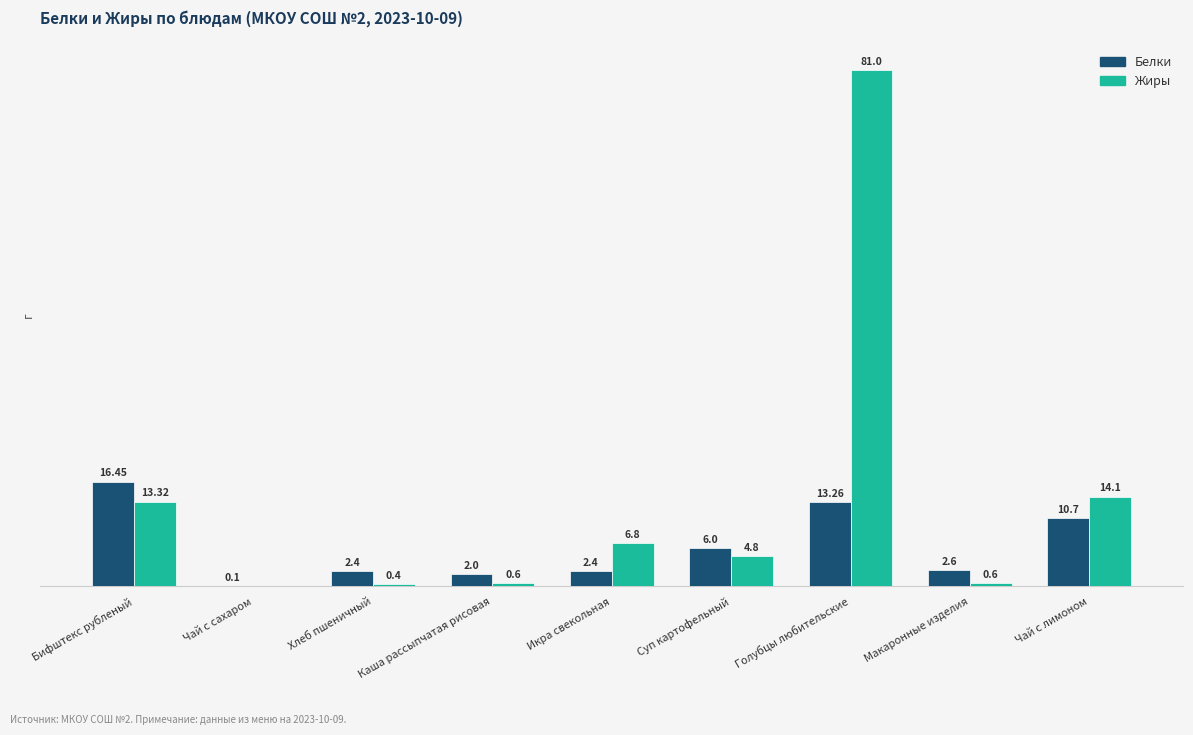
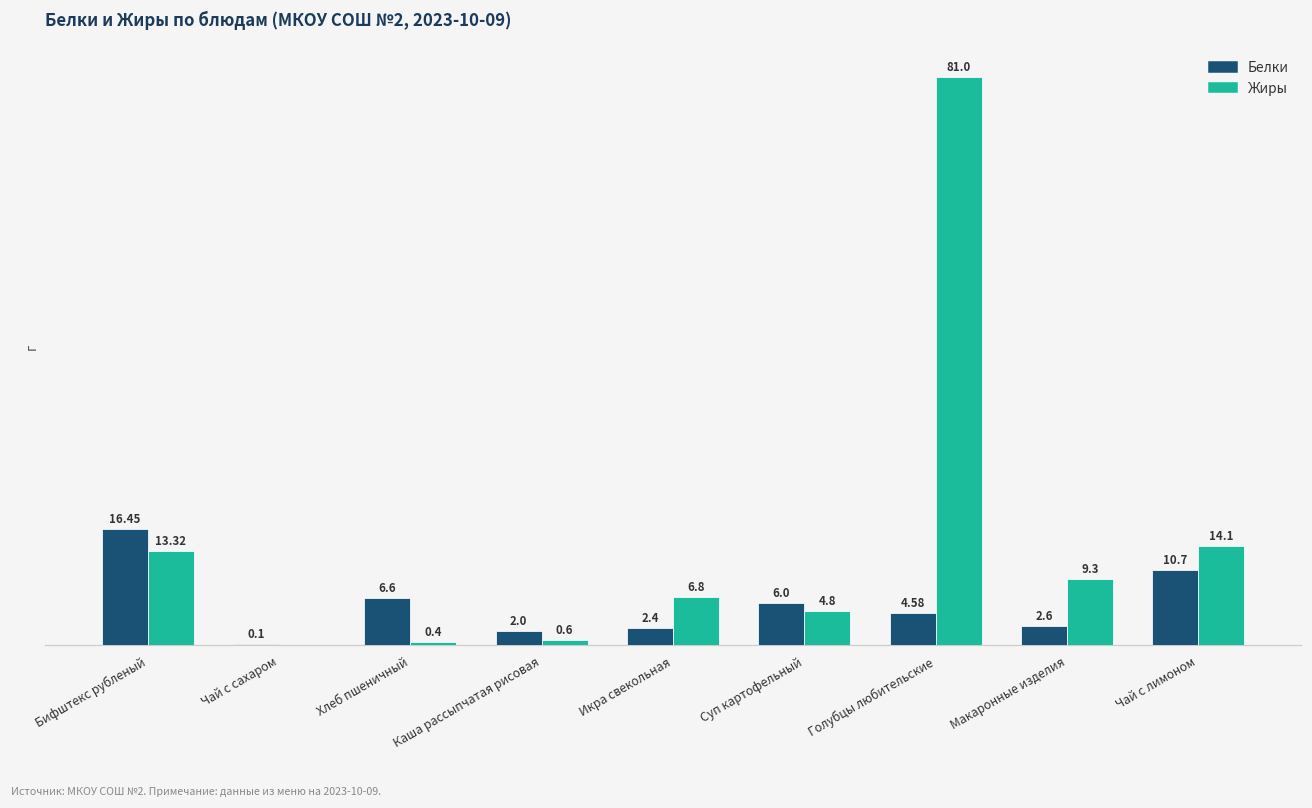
Белки, Хлеб пшеничный: 2.4 -> 6.6
Белки, Голубцы любительские: 13.26 -> 4.58
Жиры, Макаронные изделия: 0.6 -> 9.3
